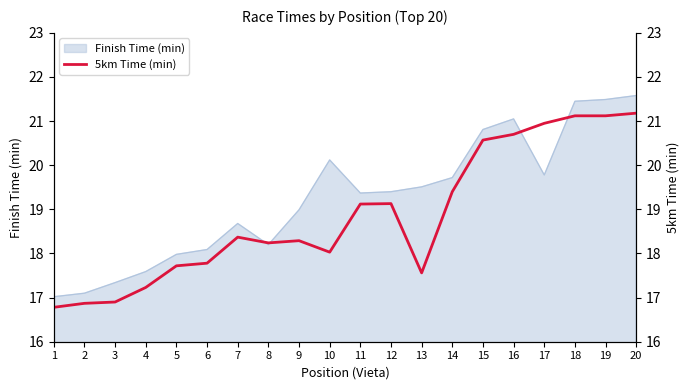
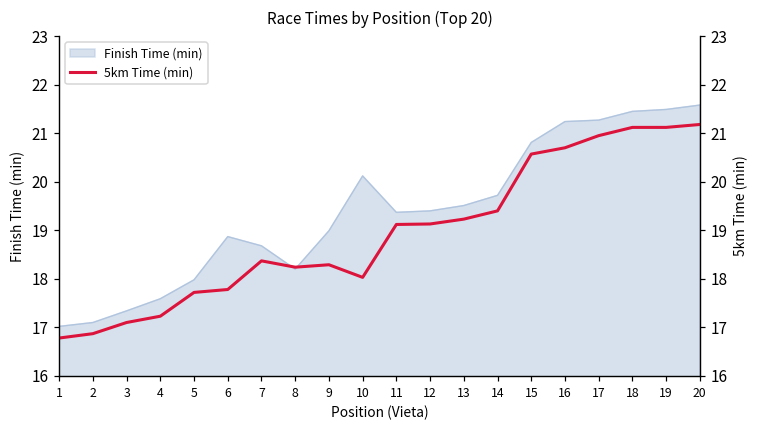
Finish Time (min), 6: 18.1 -> 18.9
Finish Time (min), 16: 21.1 -> 21.2
Finish Time (min), 17: 19.8 -> 21.3
5km Time (min), 3: 16.9 -> 17.1
5km Time (min), 13: 17.6 -> 19.2
